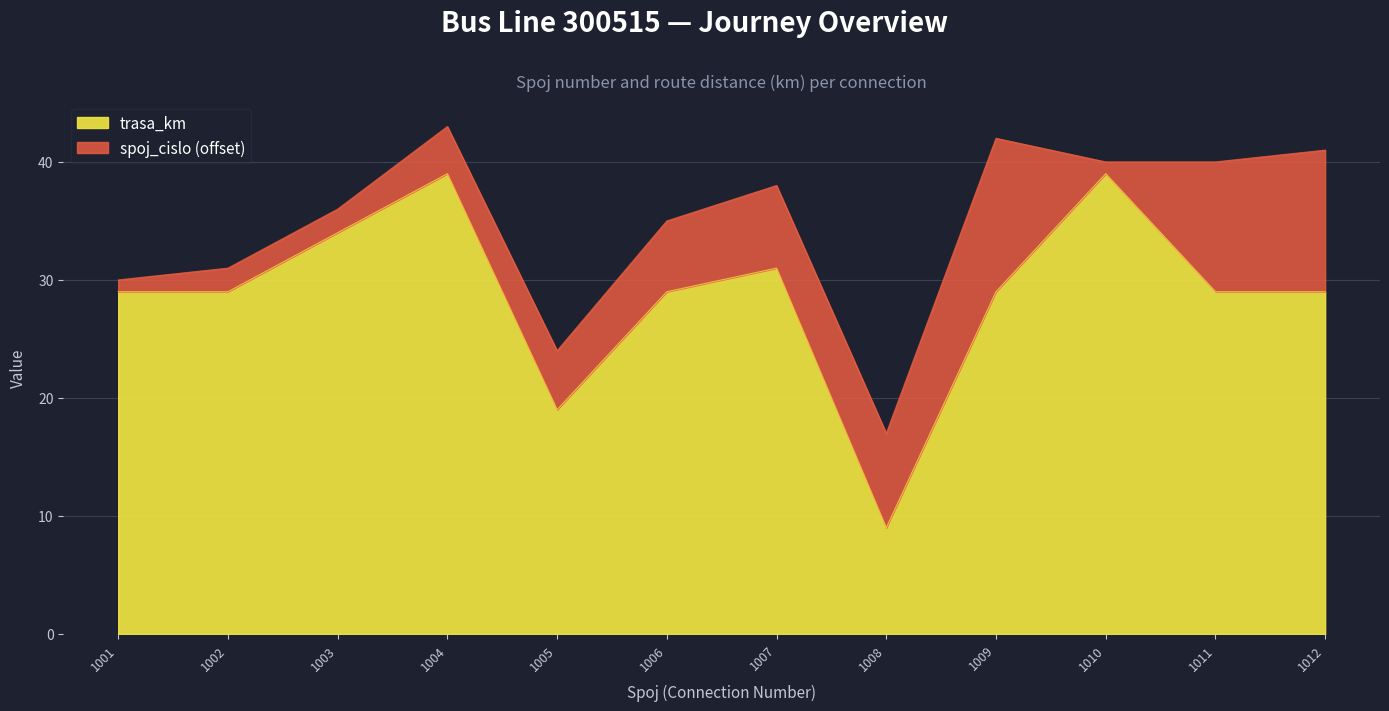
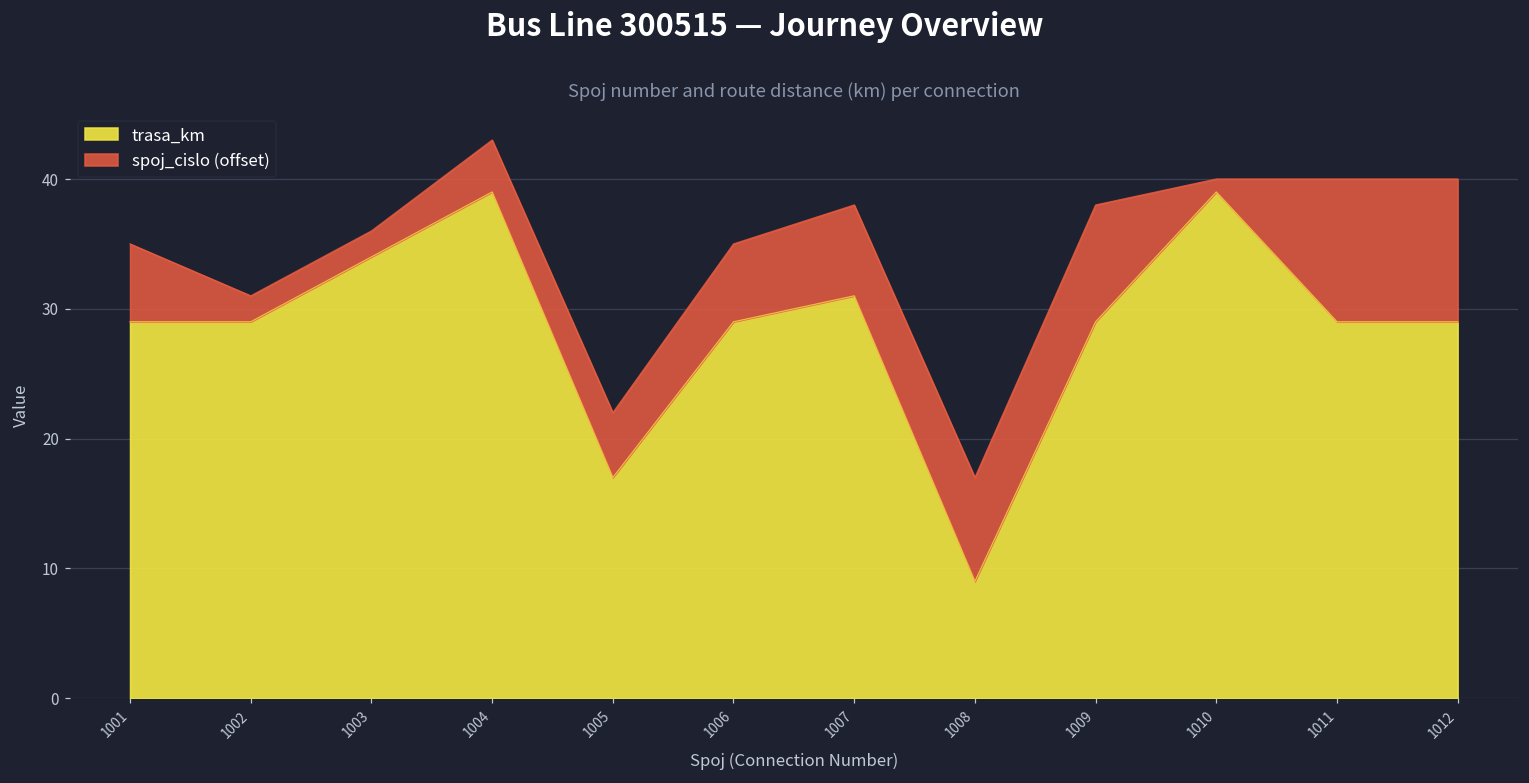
spoj_cislo (offset), 1001: 1.0 -> 6.0
trasa_km, 1005: 19 -> 17
spoj_cislo (offset), 1009: 13.0 -> 9.0
spoj_cislo (offset), 1012: 12.0 -> 11.0
